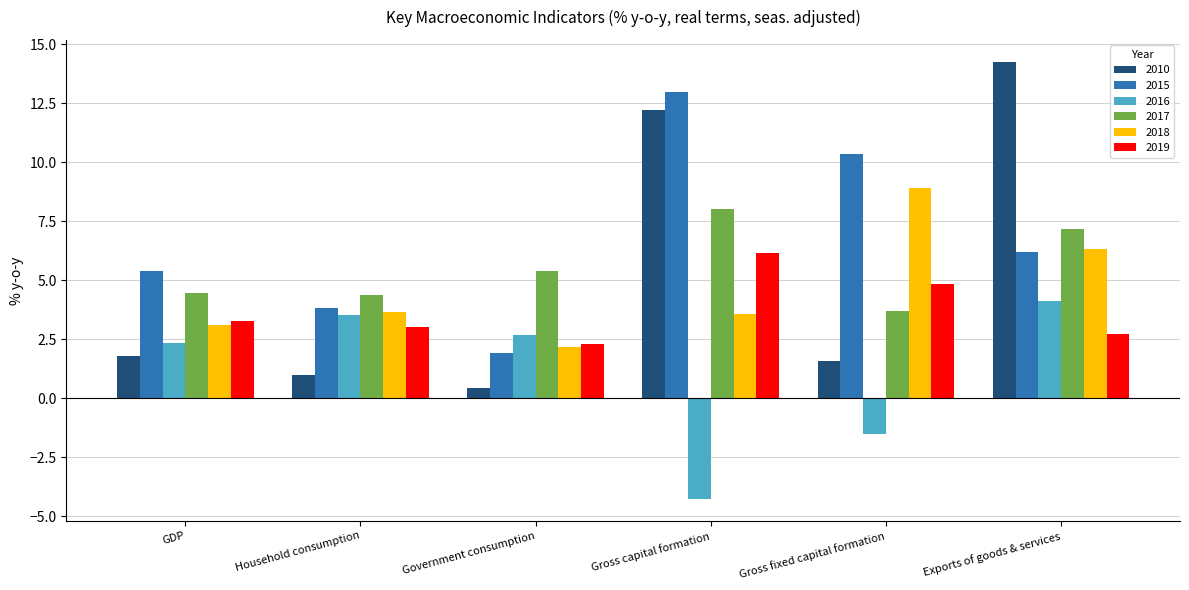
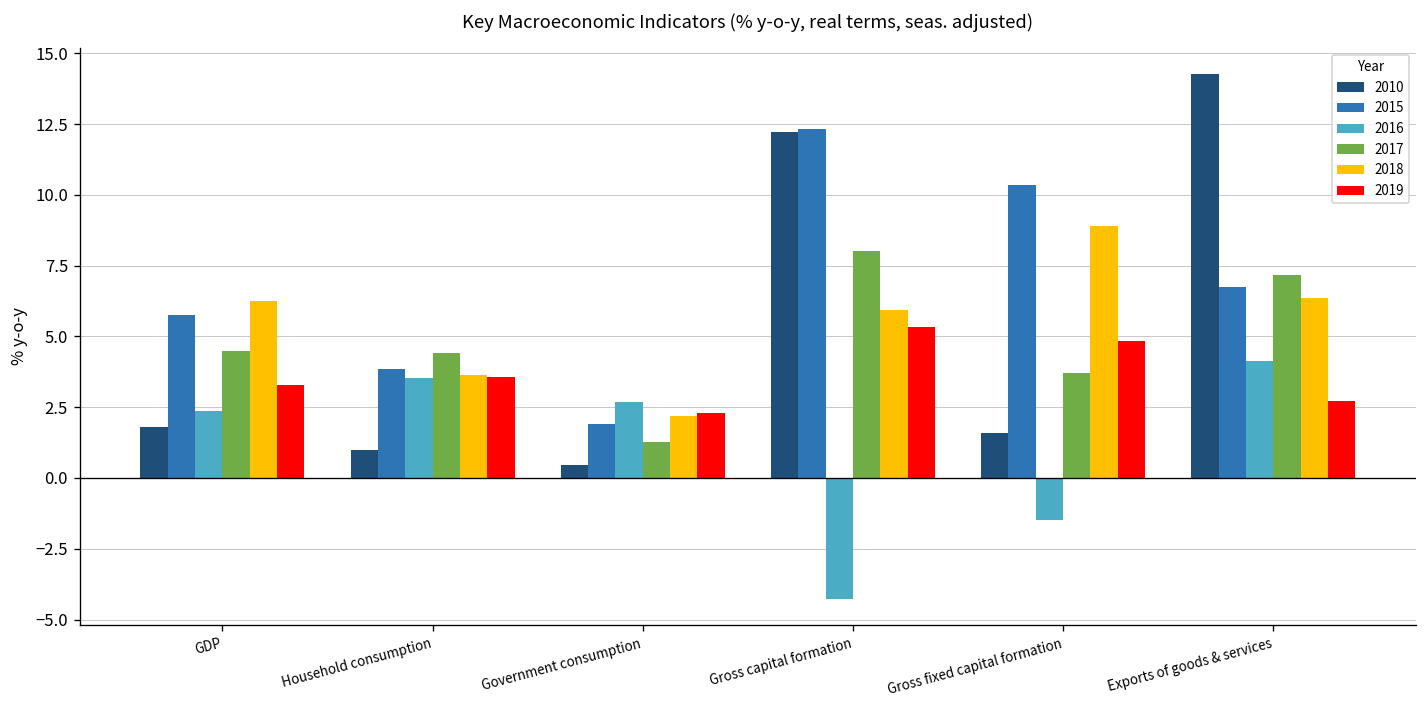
2015, GDP: 5.4 -> 5.7
2018, GDP: 3.1 -> 6.3
2019, Household consumption: 3.0 -> 3.5
2017, Government consumption: 5.4 -> 1.3
2015, Gross capital formation: 13.0 -> 12.3
2018, Gross capital formation: 3.6 -> 5.9
2019, Gross capital formation: 6.2 -> 5.3
2015, Exports of goods & services: 6.2 -> 6.7
